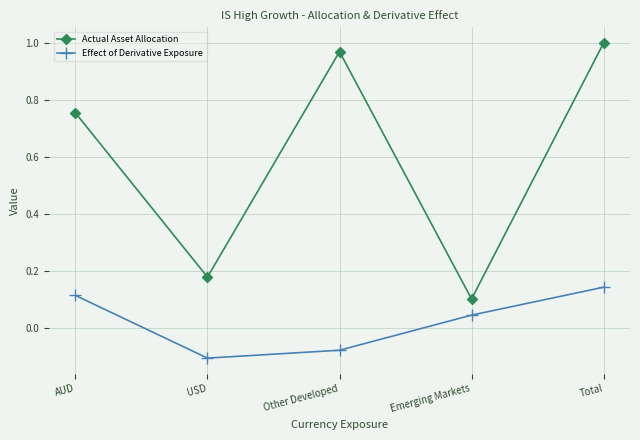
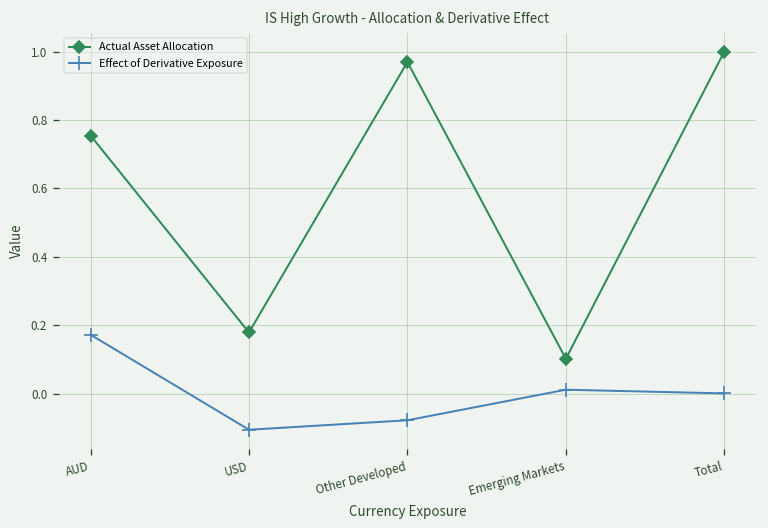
Effect of Derivative Exposure, AUD: 0.11 -> 0.17
Effect of Derivative Exposure, Emerging Markets: 0.05 -> 0.01
Effect of Derivative Exposure, Total: 0.14 -> 0.00
